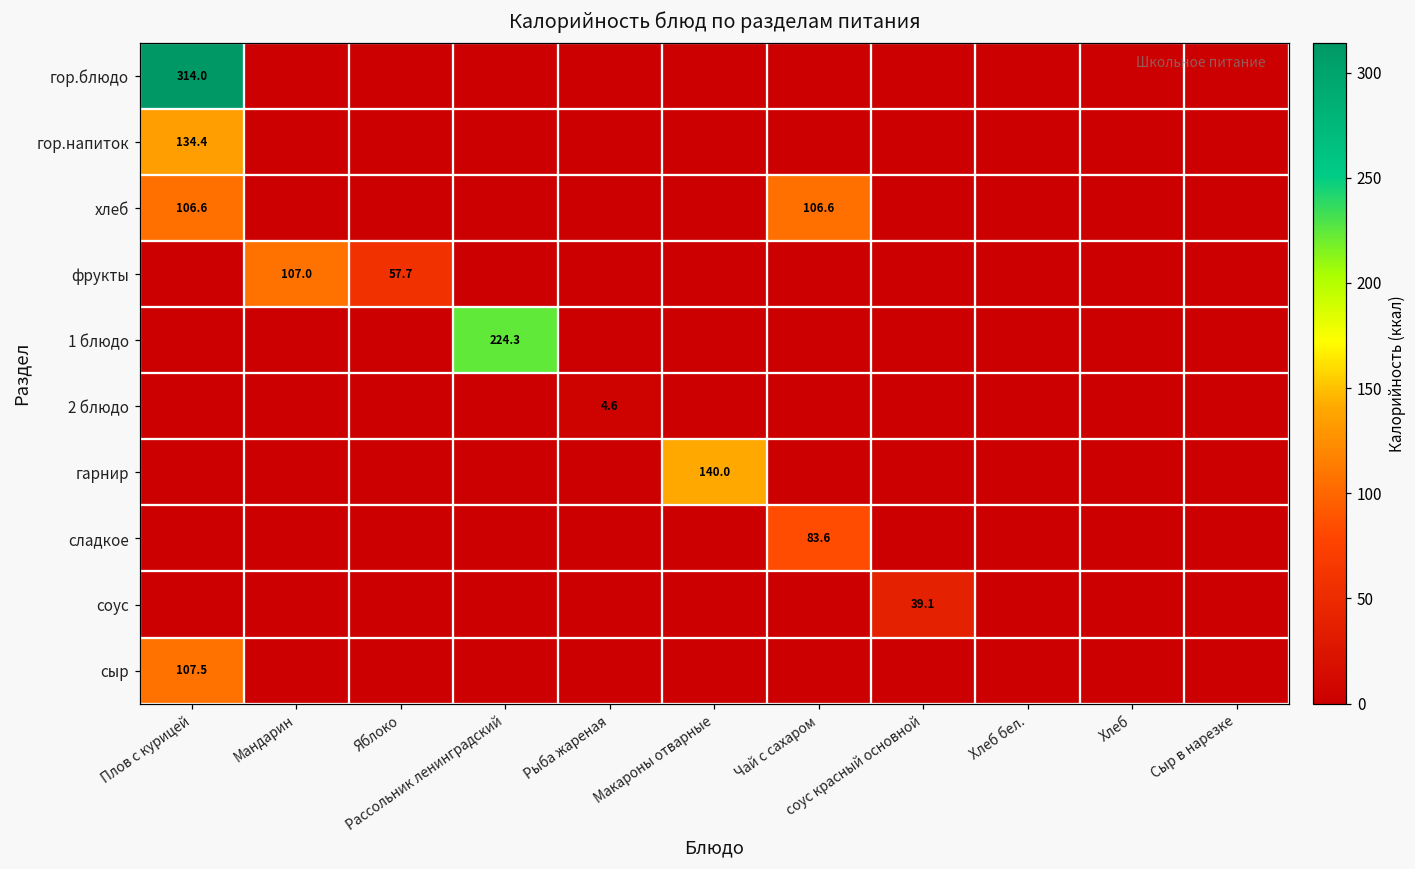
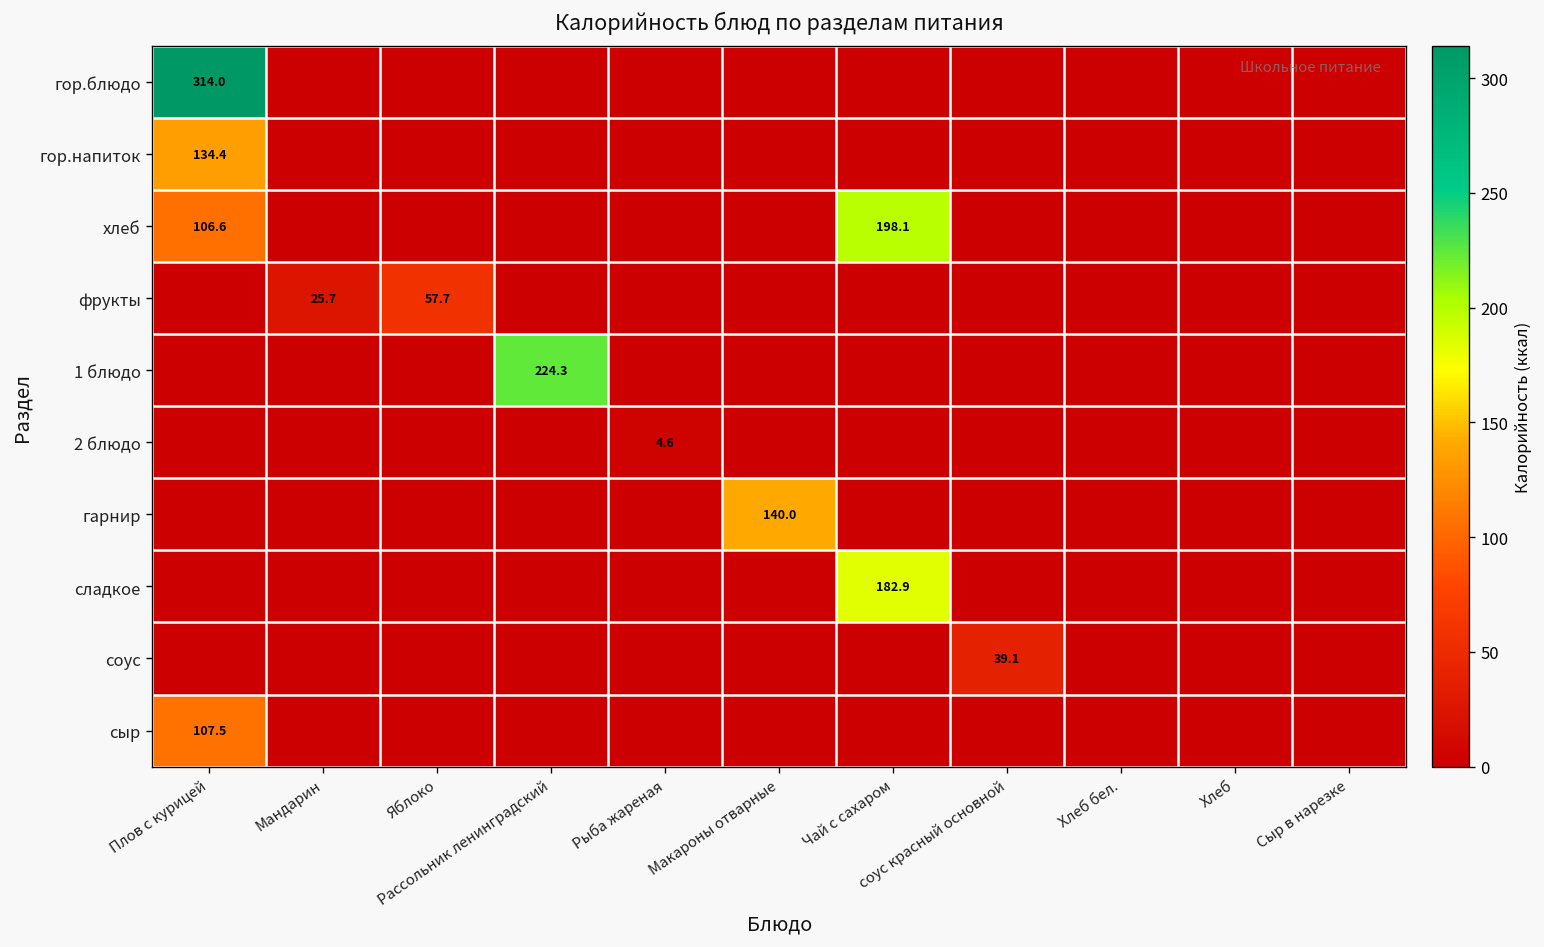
хлеб, Чай с сахаром: 106.6 -> 198.1
фрукты, Мандарин: 107.0 -> 25.7
сладкое, Чай с сахаром: 83.6 -> 182.9
